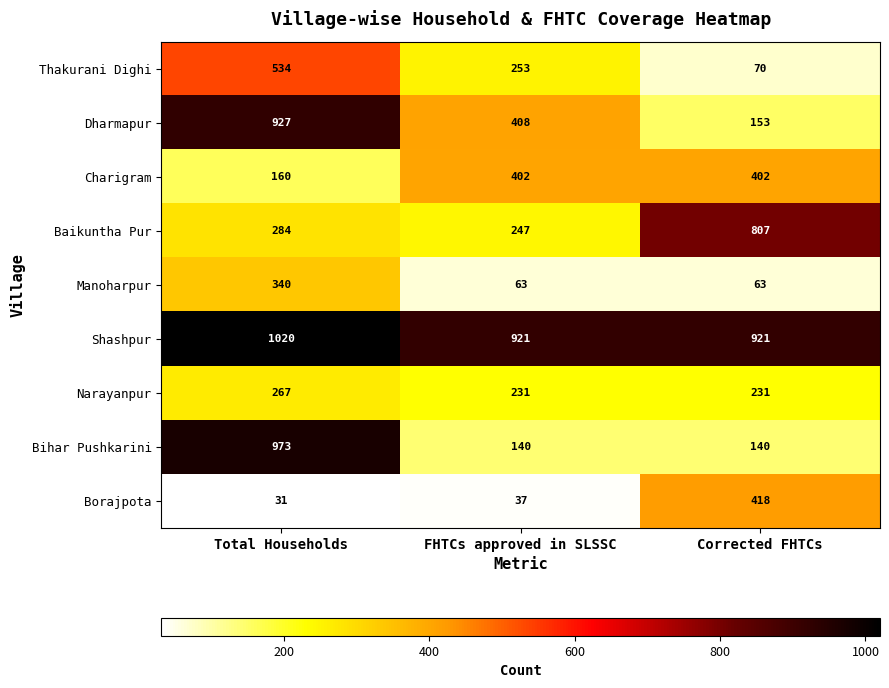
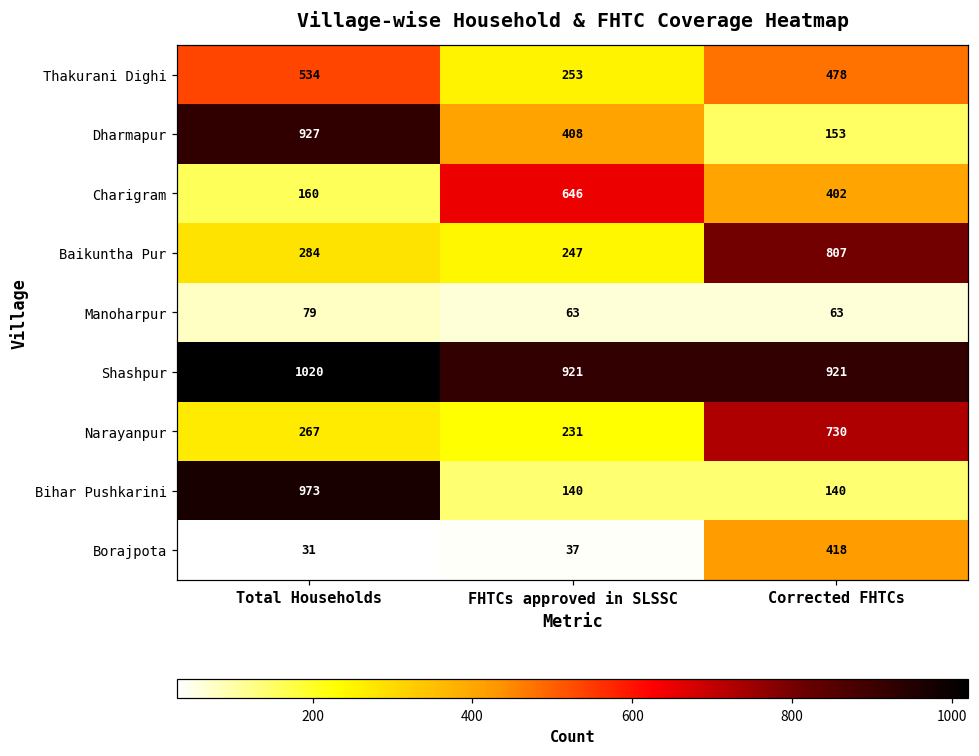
Thakurani Dighi, Corrected FHTCs: 70 -> 478
Charigram, FHTCs approved in SLSSC: 402 -> 646
Manoharpur, Total Households: 340 -> 79
Narayanpur, Corrected FHTCs: 231 -> 730
